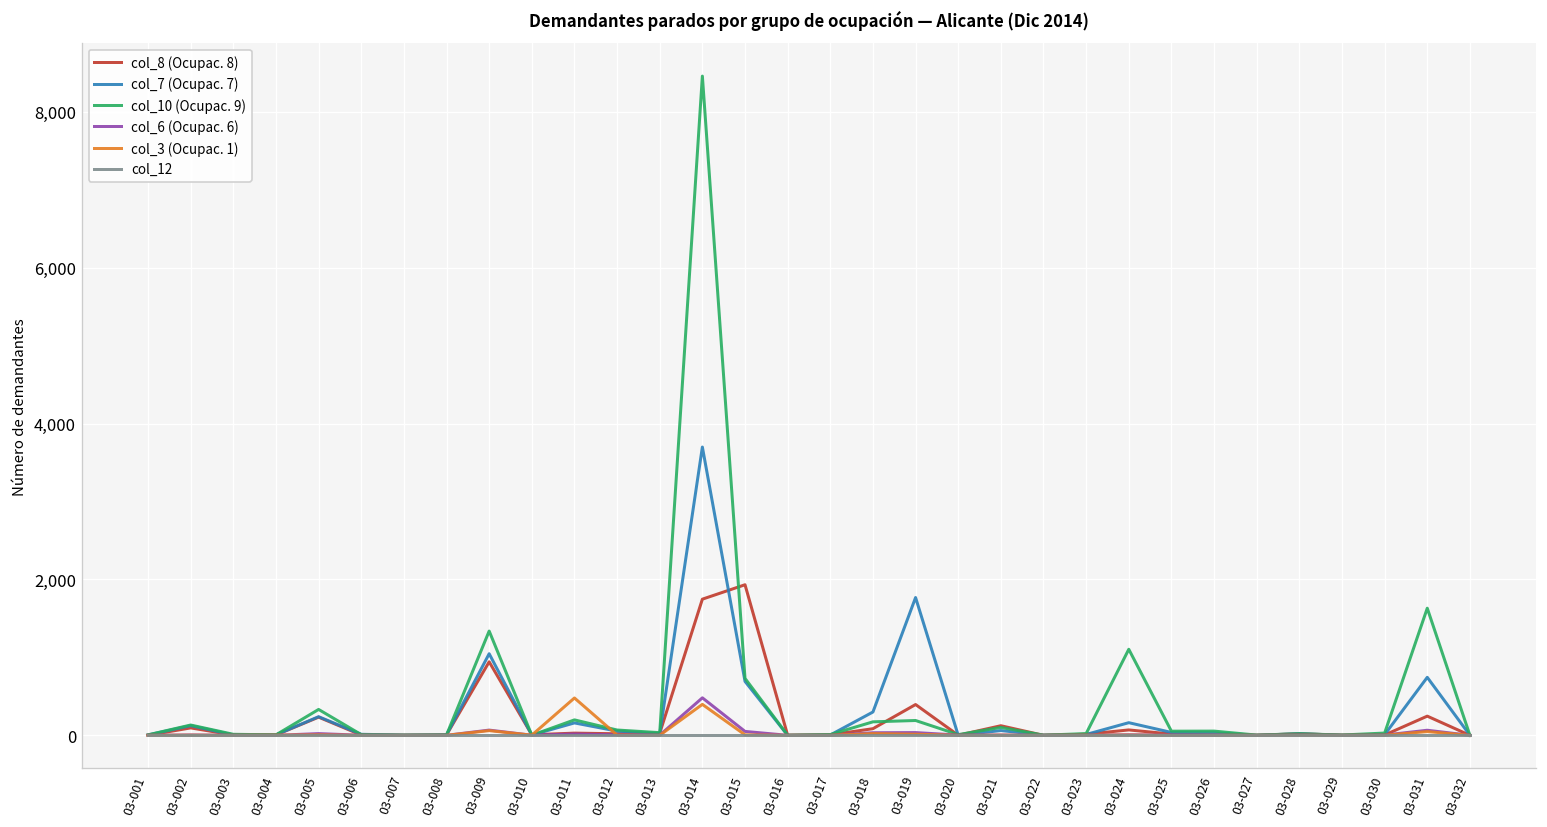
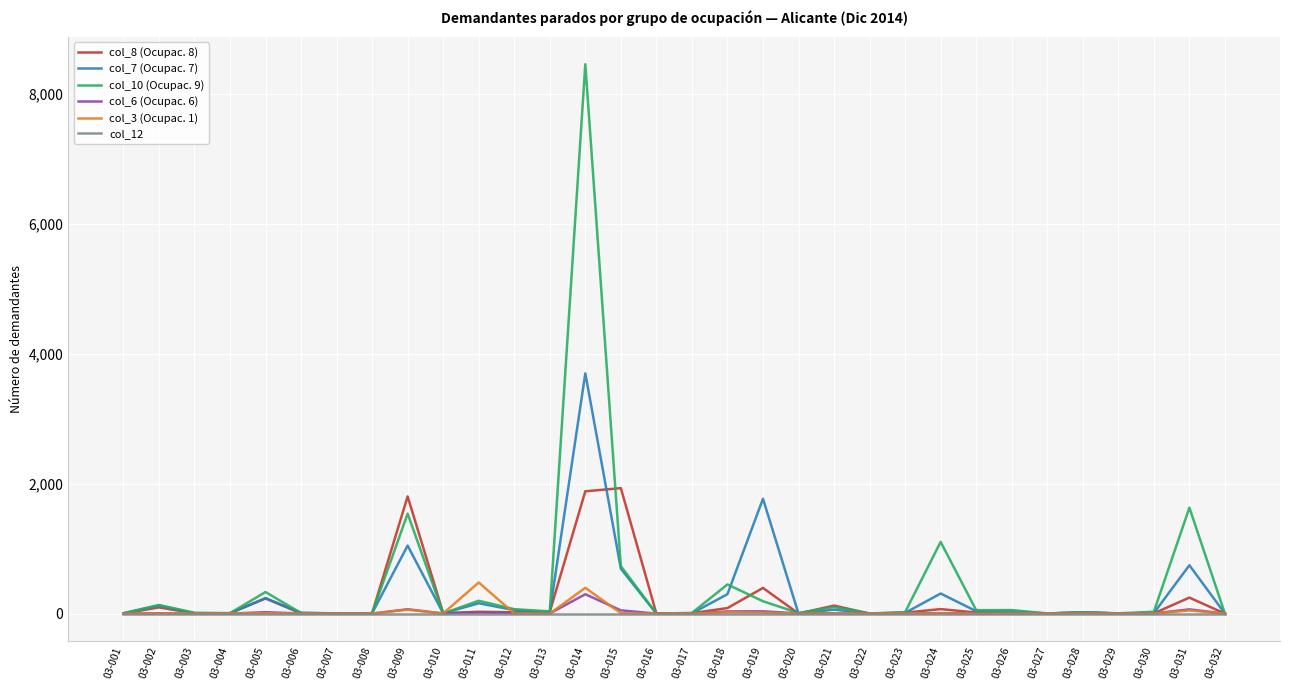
col_8 (Ocupac. 8), 03-009: 900 -> 1,800
col_10 (Ocupac. 9), 03-009: 1,300 -> 1,500
col_8 (Ocupac. 8), 03-014: 1,700 -> 1,900
col_6 (Ocupac. 6), 03-014: 500 -> 300
col_10 (Ocupac. 9), 03-018: 200 -> 400
col_7 (Ocupac. 7), 03-024: 200 -> 300
